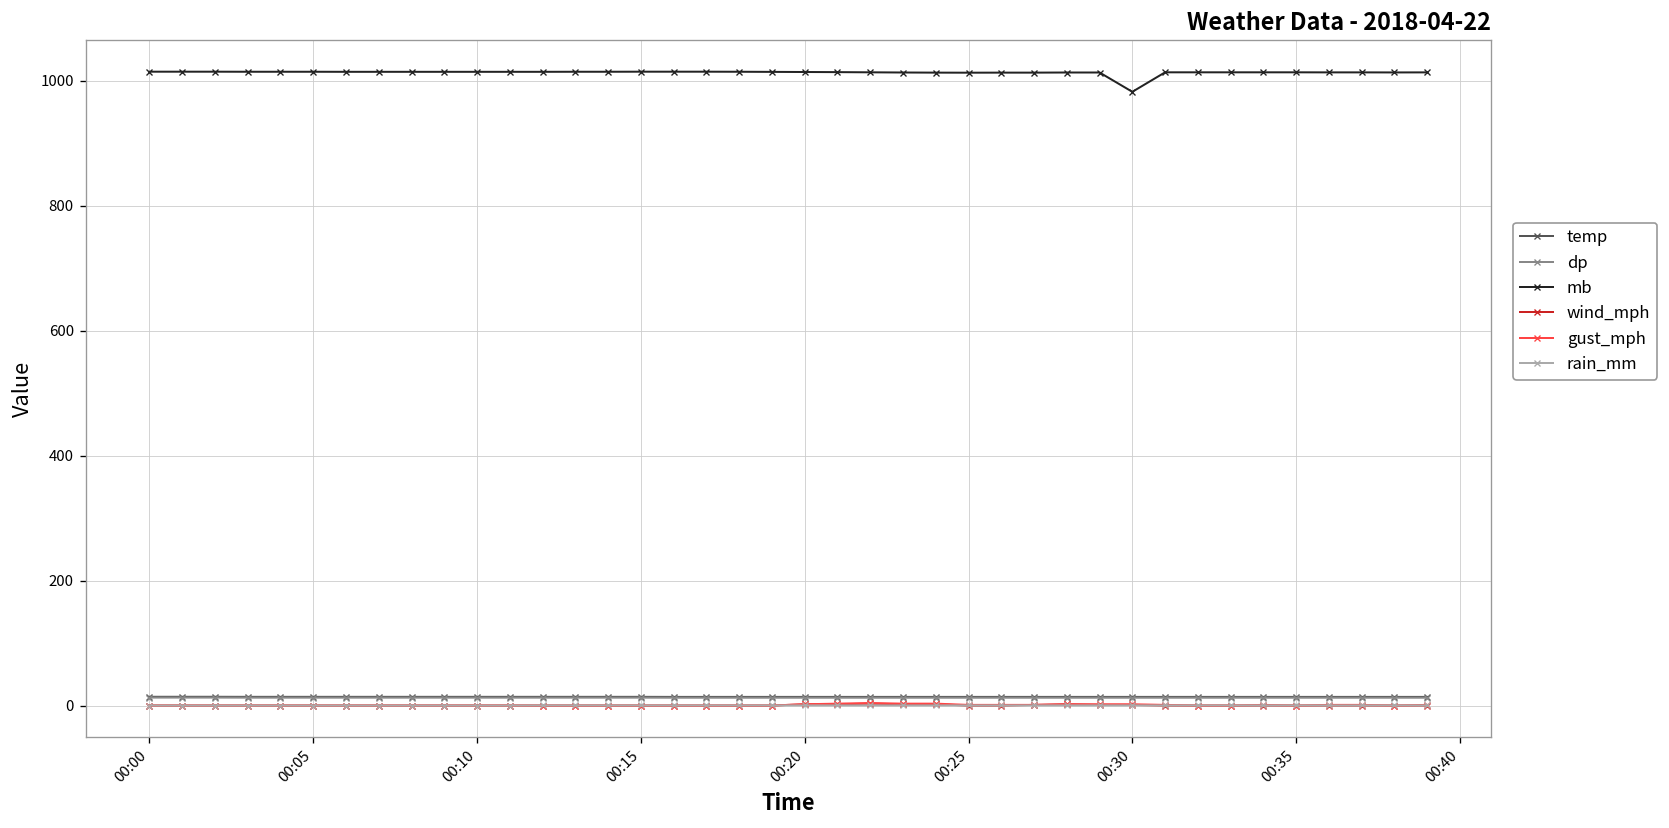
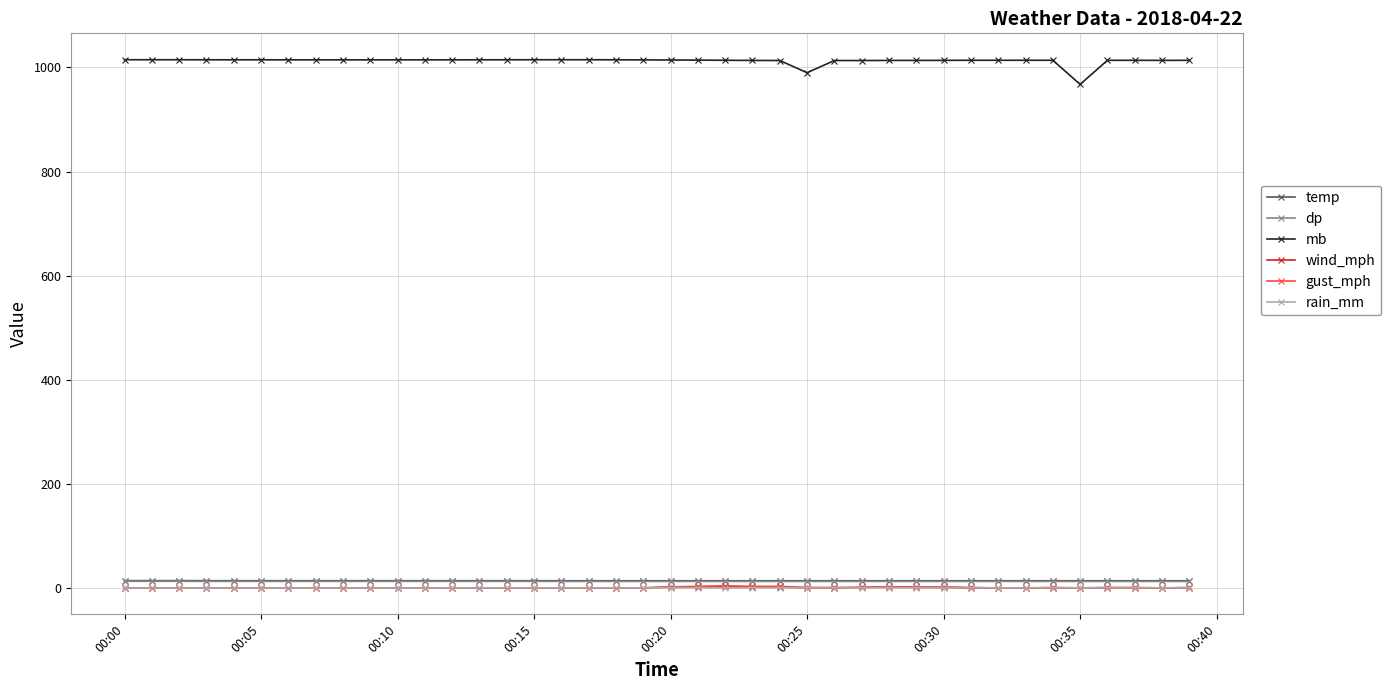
mb, 00:25: 1010 -> 990
mb, 00:30: 980 -> 1010
mb, 00:35: 1010 -> 970
